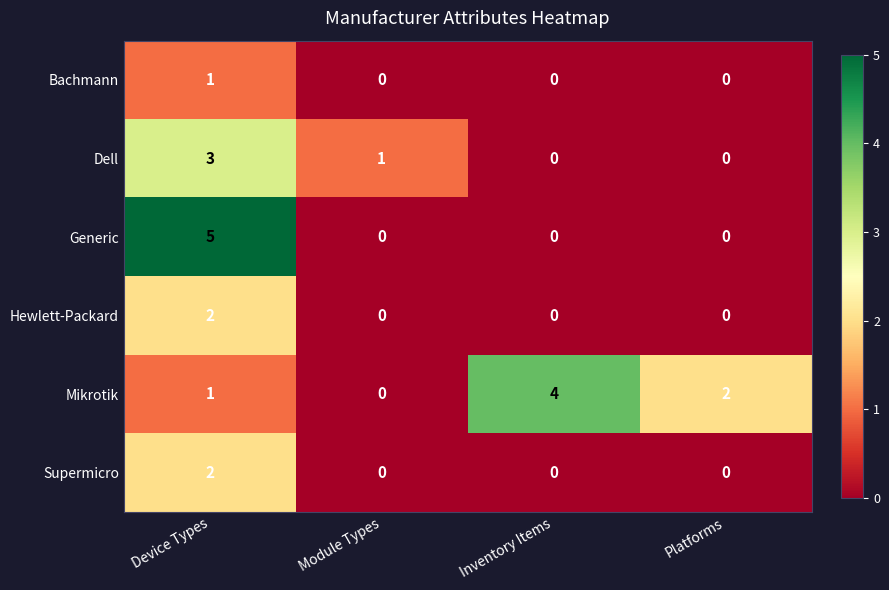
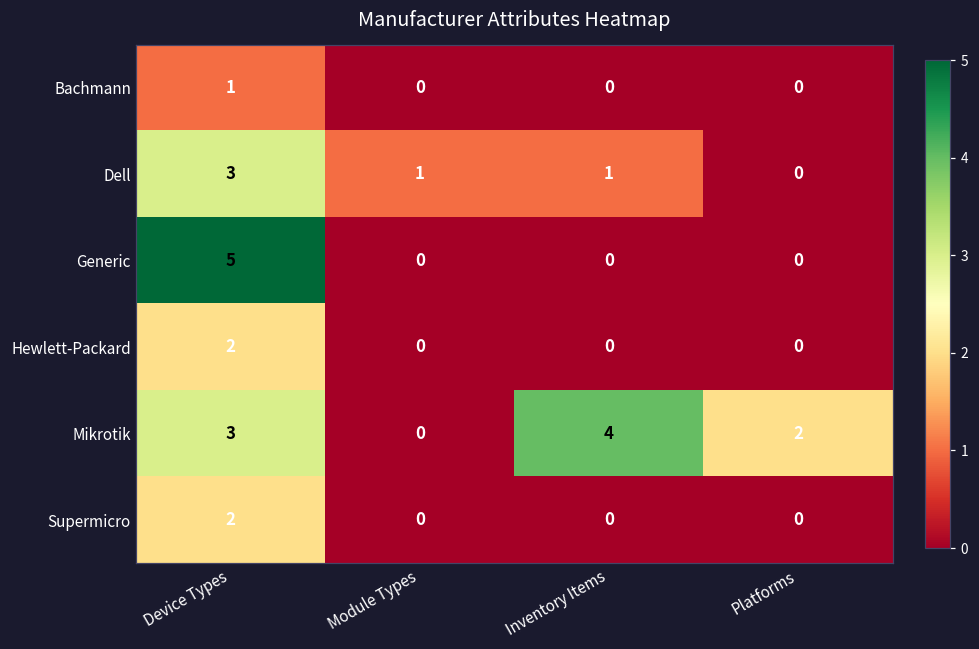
Dell, Inventory Items: 0 -> 1
Mikrotik, Device Types: 1 -> 3
